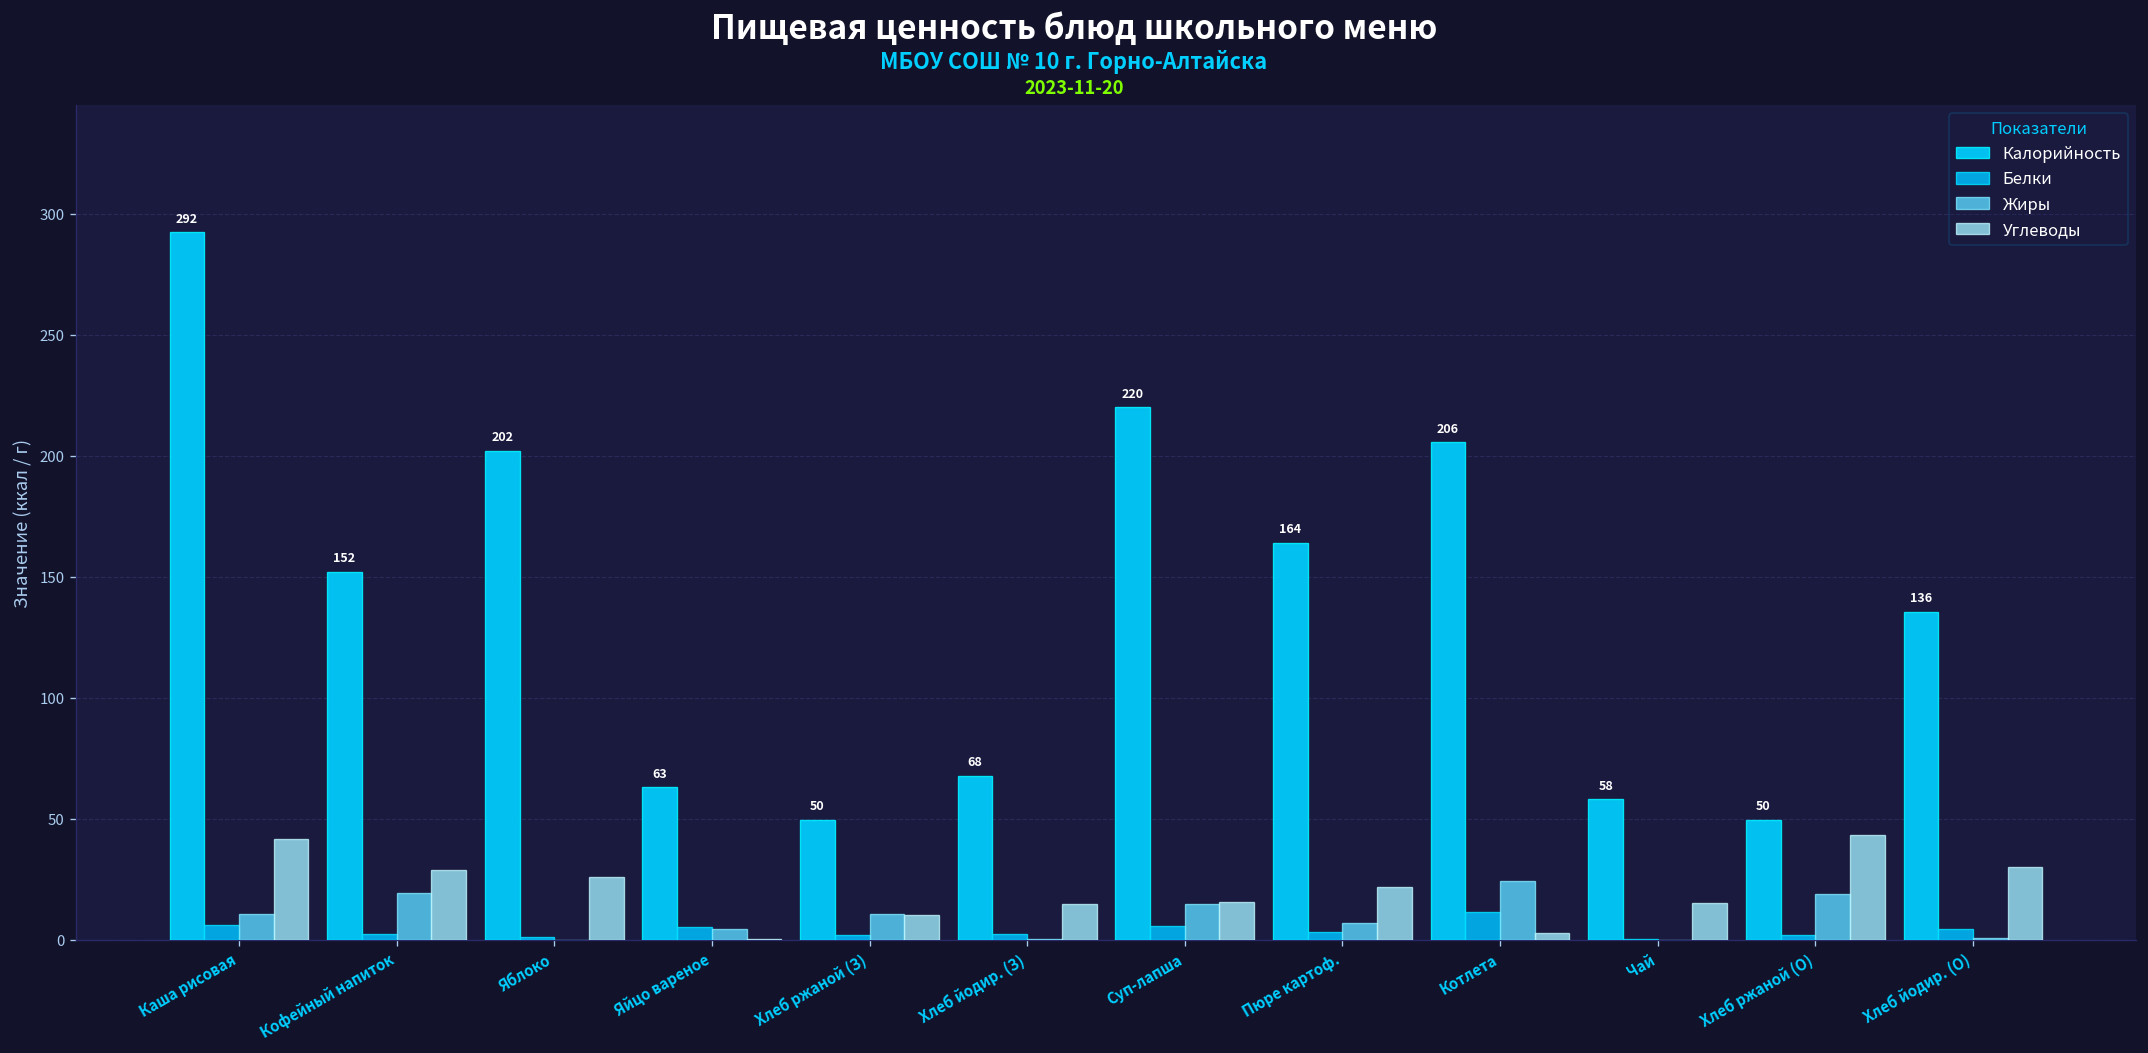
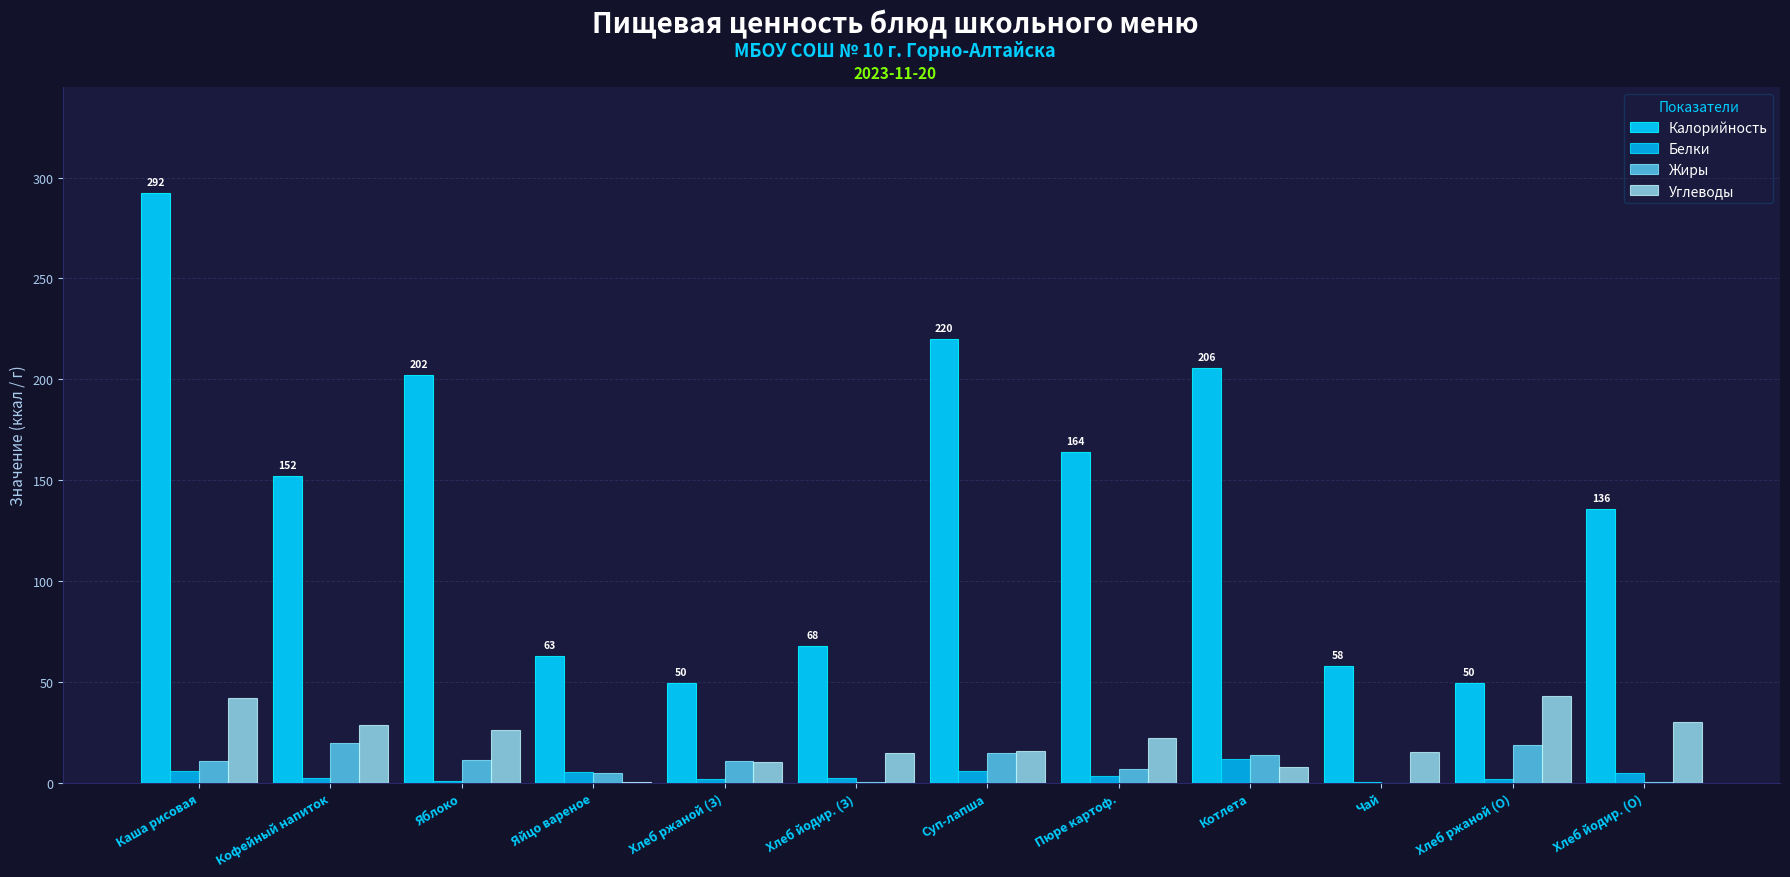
Жиры, Яблоко: 0 -> 11
Жиры, Котлета: 24 -> 14
Углеводы, Котлета: 3 -> 8
